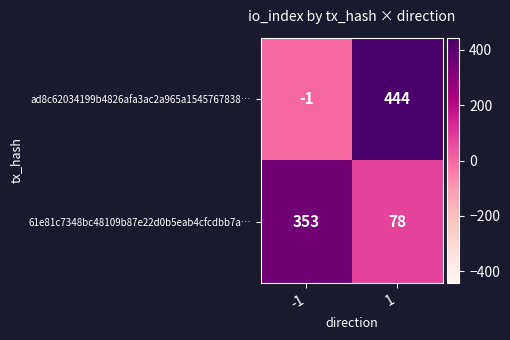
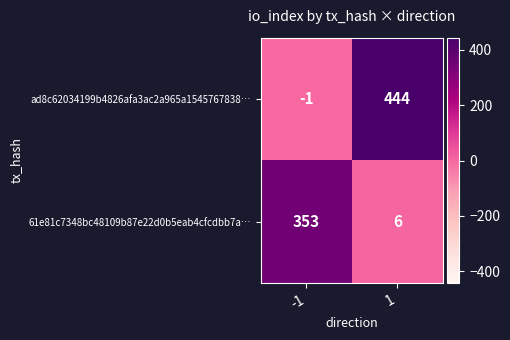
61e81c7348bc48109b87e22d0b5eab4cfcdbb7a…, 1: 78 -> 6
